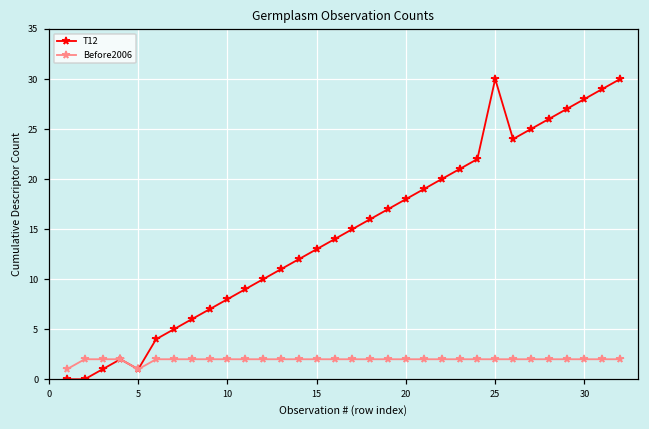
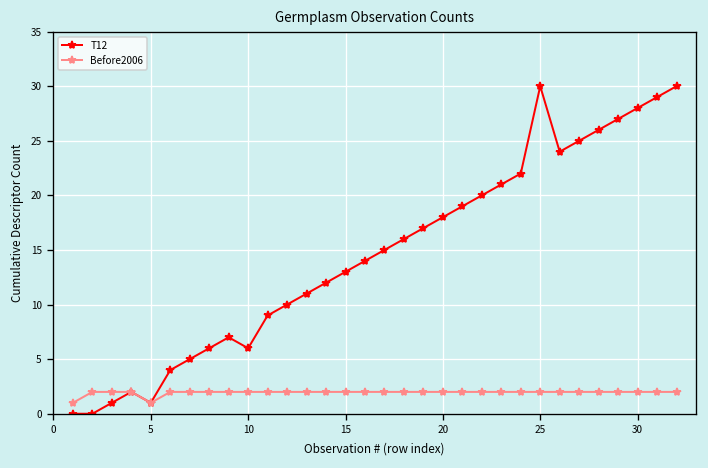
T12, 10: 8 -> 6
